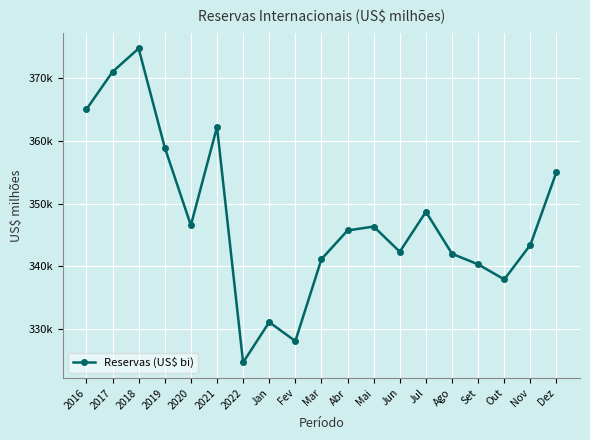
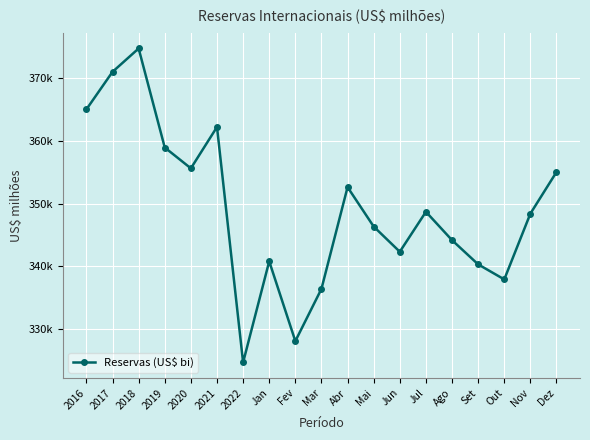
2020: 347000 -> 356000
Jan: 331000 -> 341000
Mar: 341000 -> 336000
Abr: 346000 -> 353000
Ago: 342000 -> 344000
Nov: 343000 -> 348000
